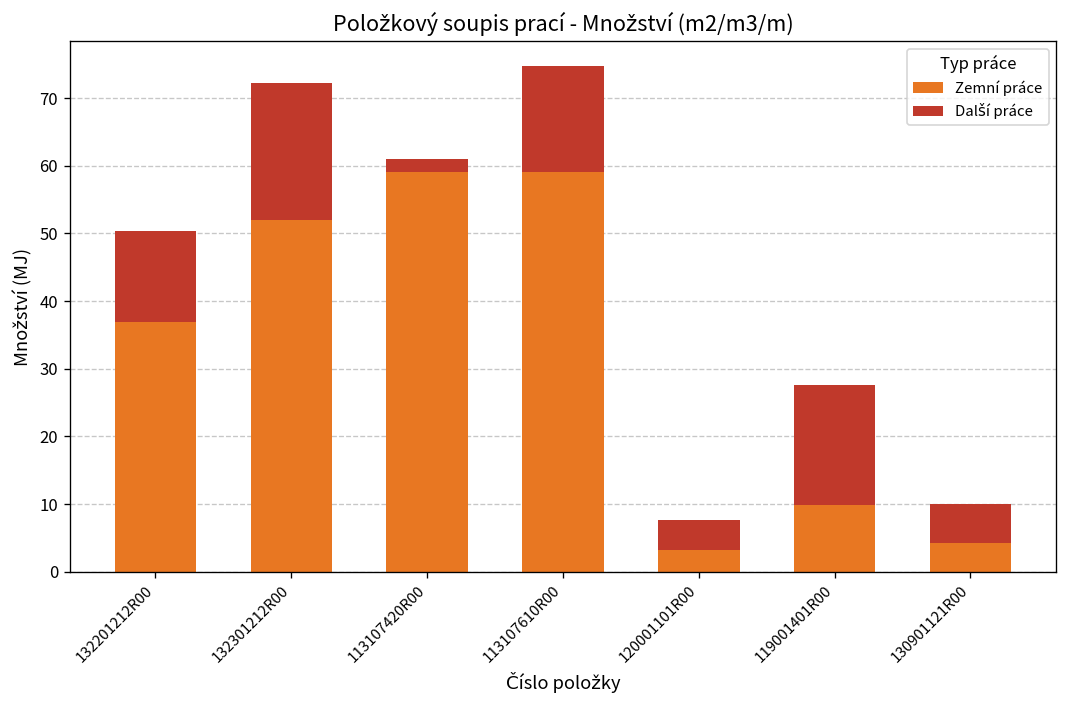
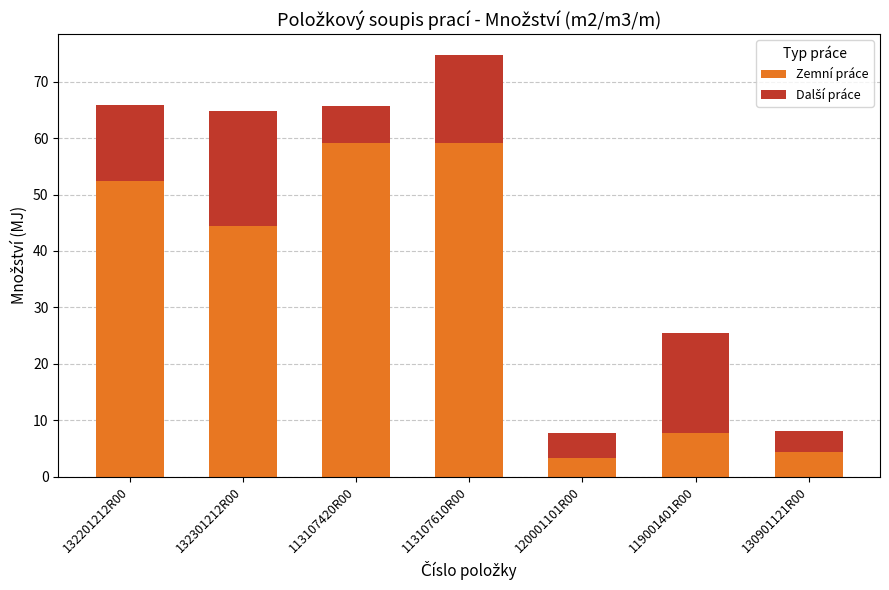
Zemní práce, 132201212R00: 37 -> 52
Zemní práce, 132301212R00: 52 -> 45
Další práce, 113107420R00: 2 -> 7
Zemní práce, 119001401R00: 10 -> 8
Další práce, 130901121R00: 6 -> 4
